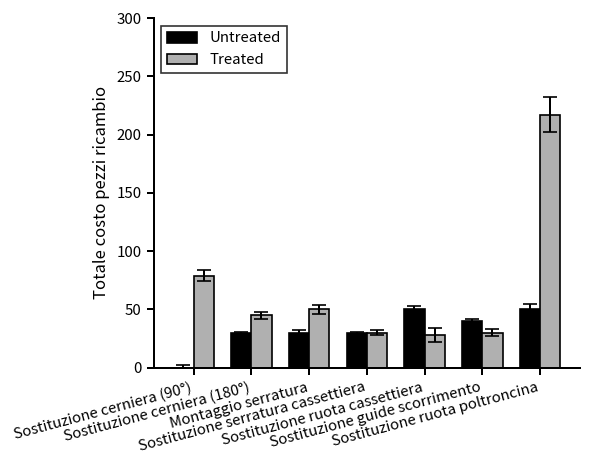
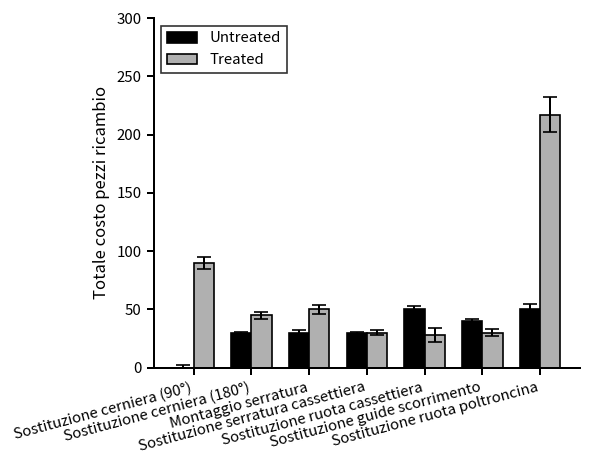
Treated, Sostituzione cerniera (90°): 80 -> 90
